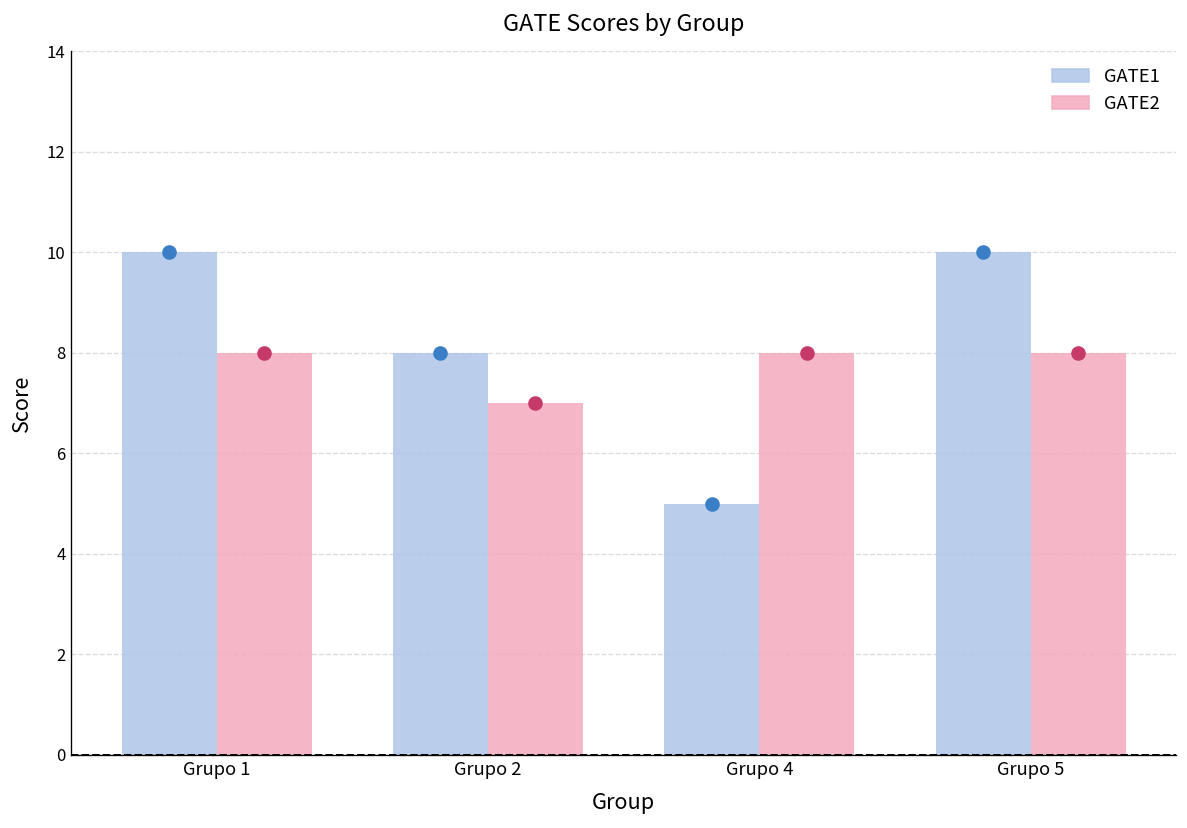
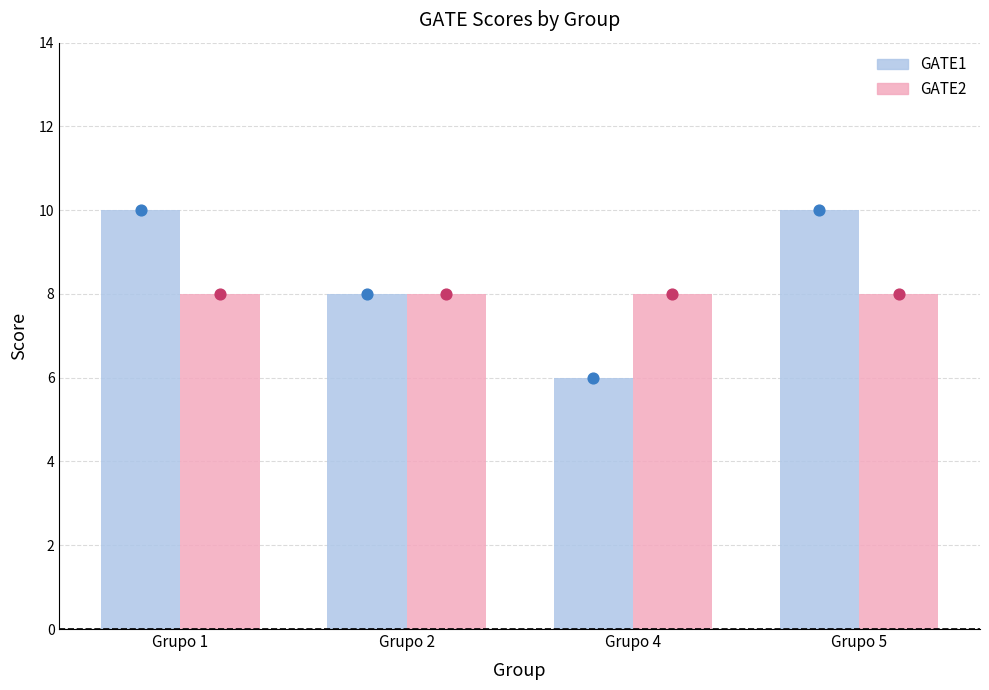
GATE2, Grupo 2: 7 -> 8
GATE1, Grupo 4: 5 -> 6
